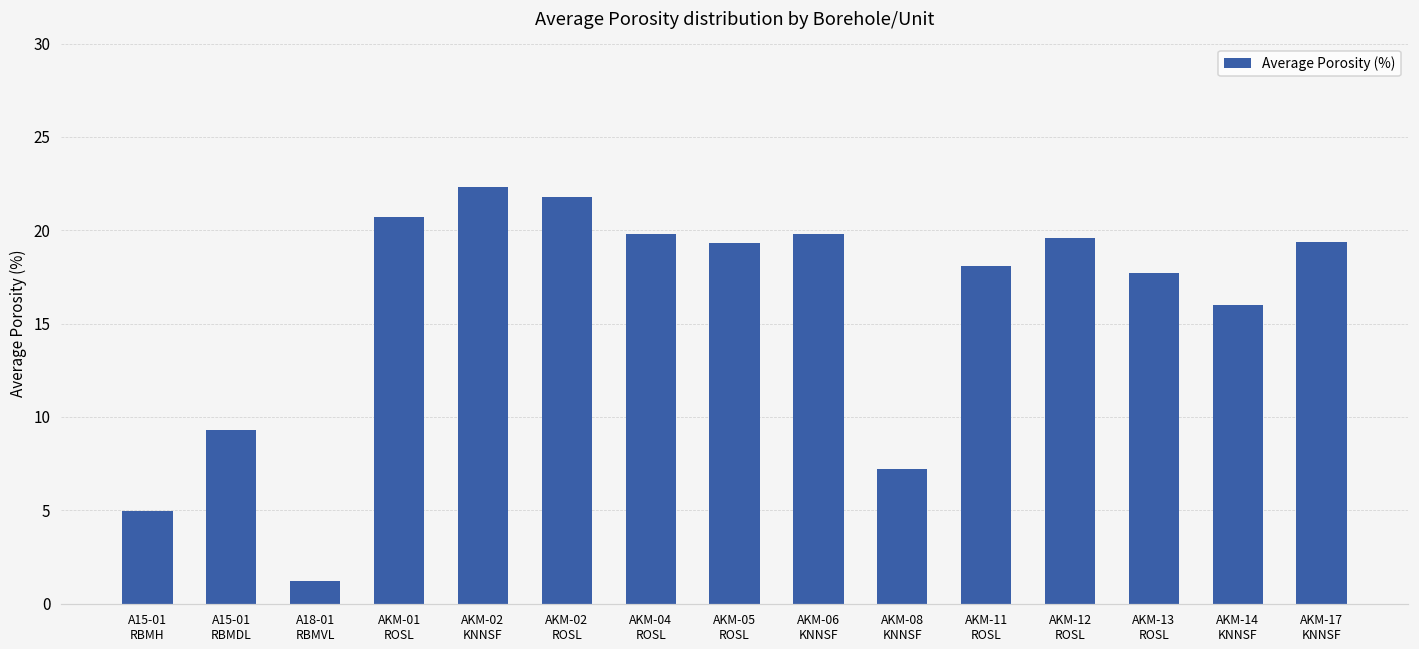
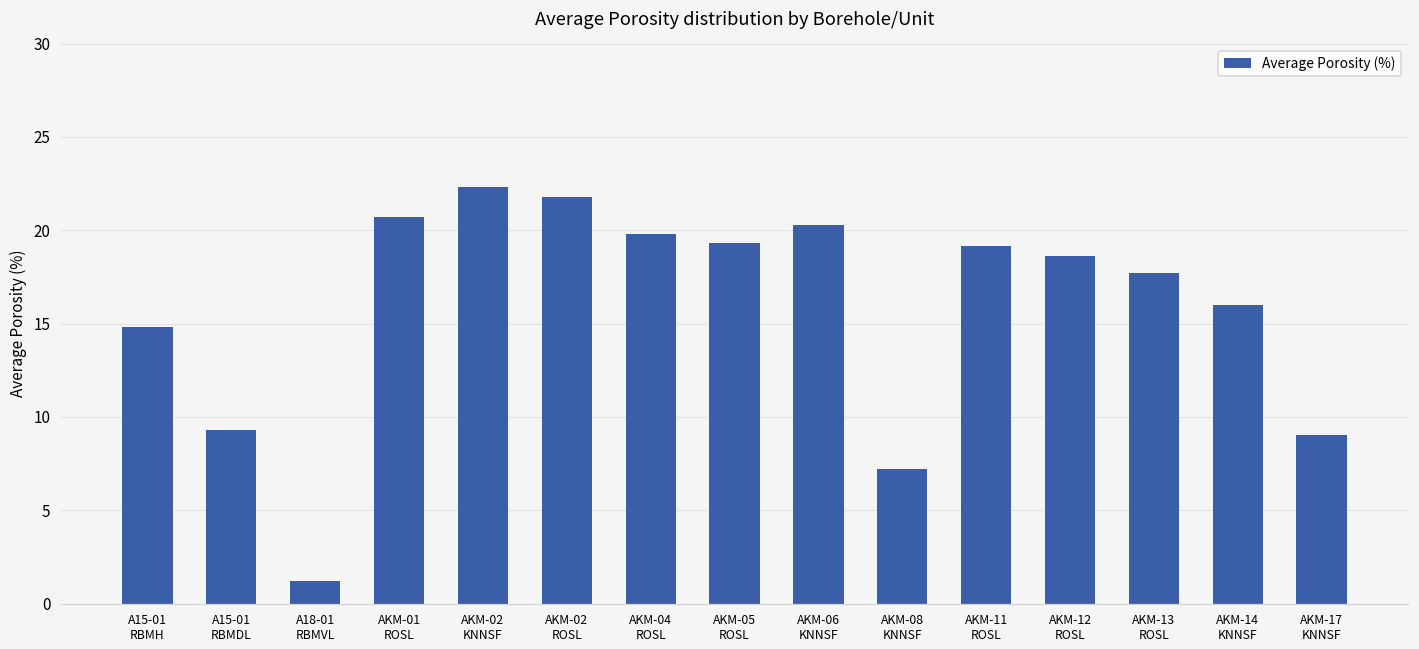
A15-01 RBMH: 5.0 -> 14.8
AKM-06 KNNSF: 19.8 -> 20.3
AKM-11 ROSL: 18.1 -> 19.1
AKM-12 ROSL: 19.6 -> 18.6
AKM-17 KNNSF: 19.4 -> 9.0
